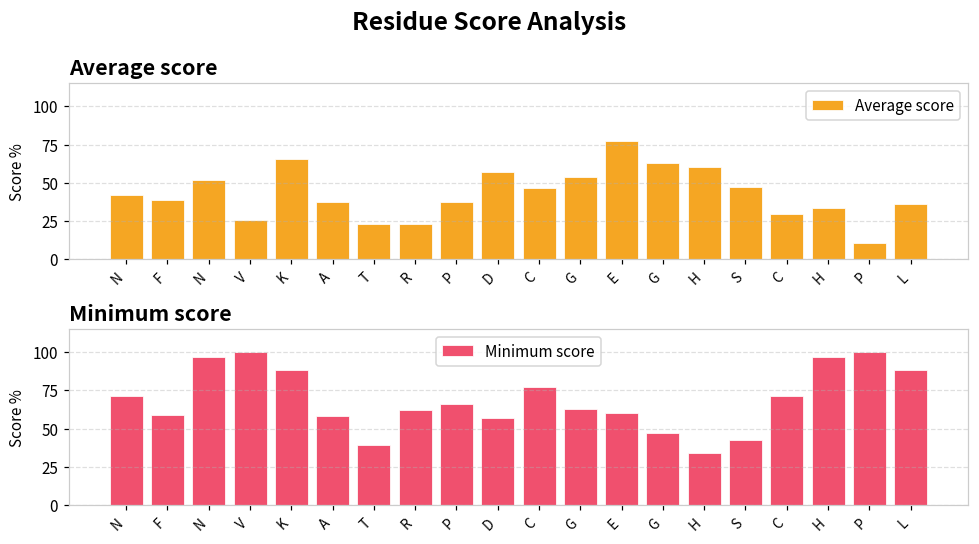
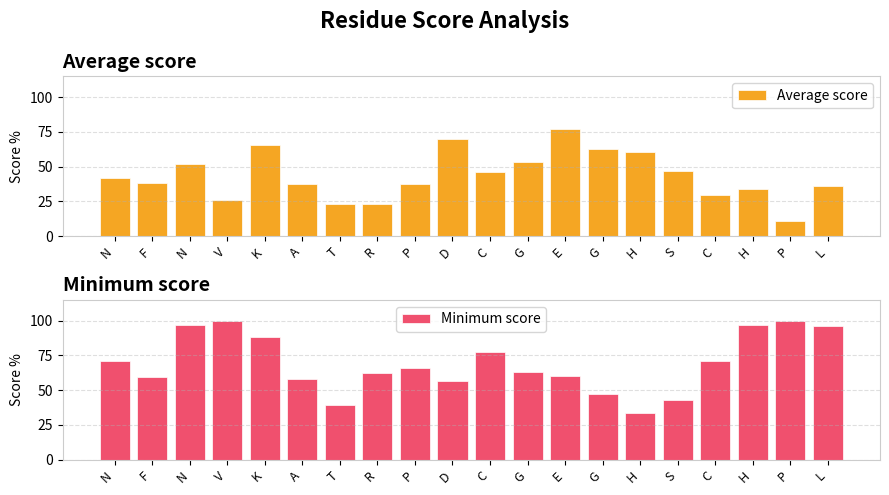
Average score, D: 57 -> 70
Minimum score, L: 89 -> 96
